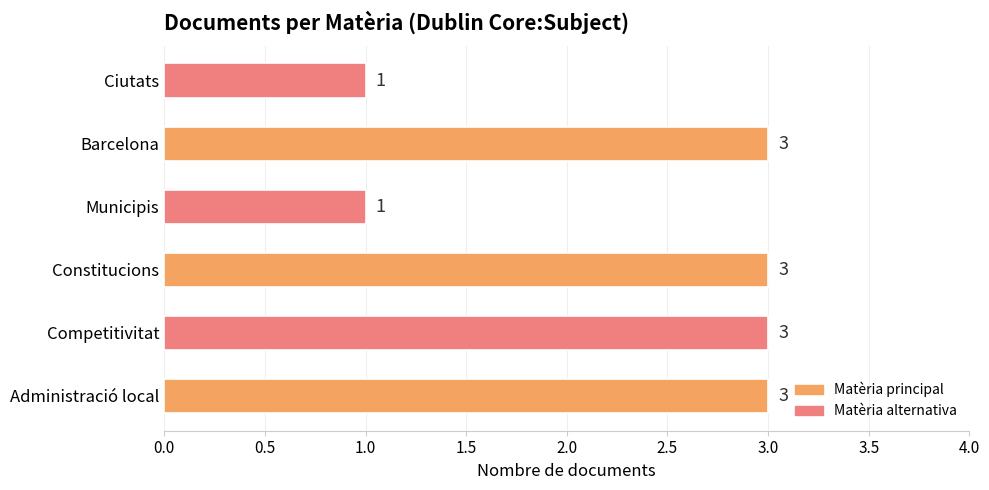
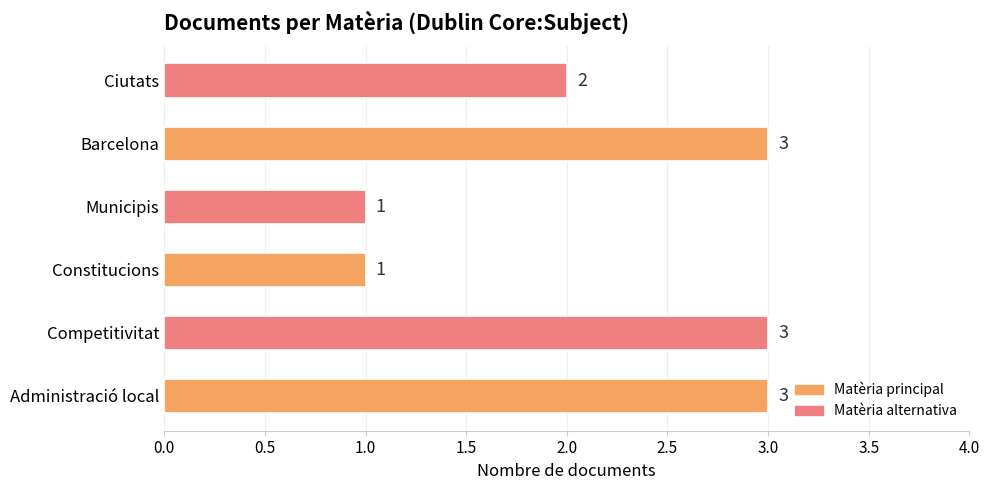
Ciutats: 1 -> 2
Constitucions: 3 -> 1
